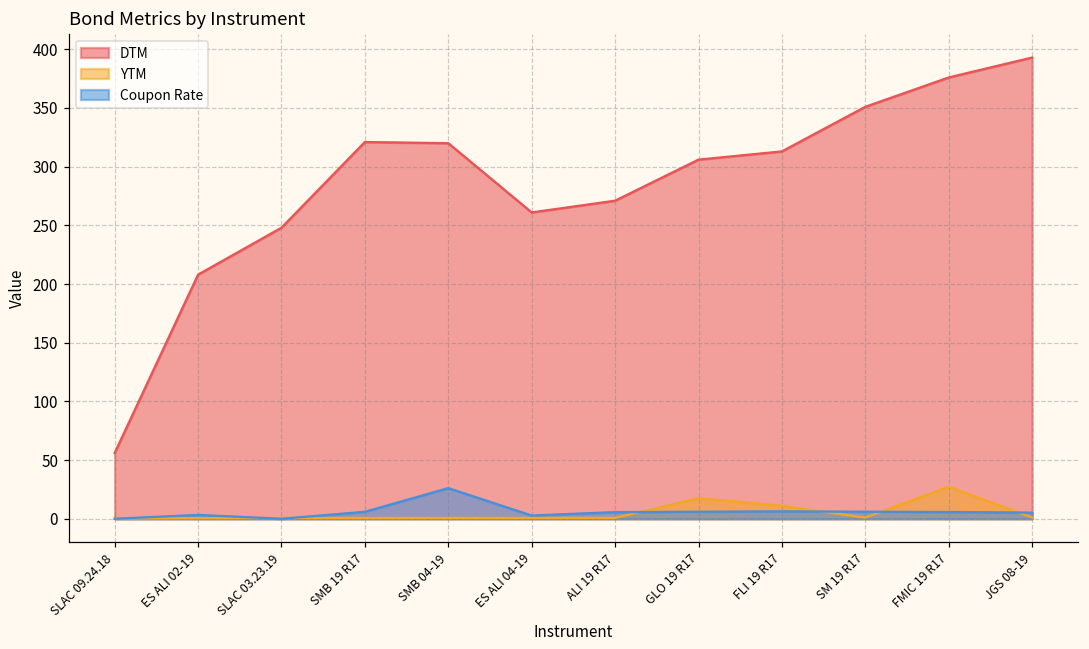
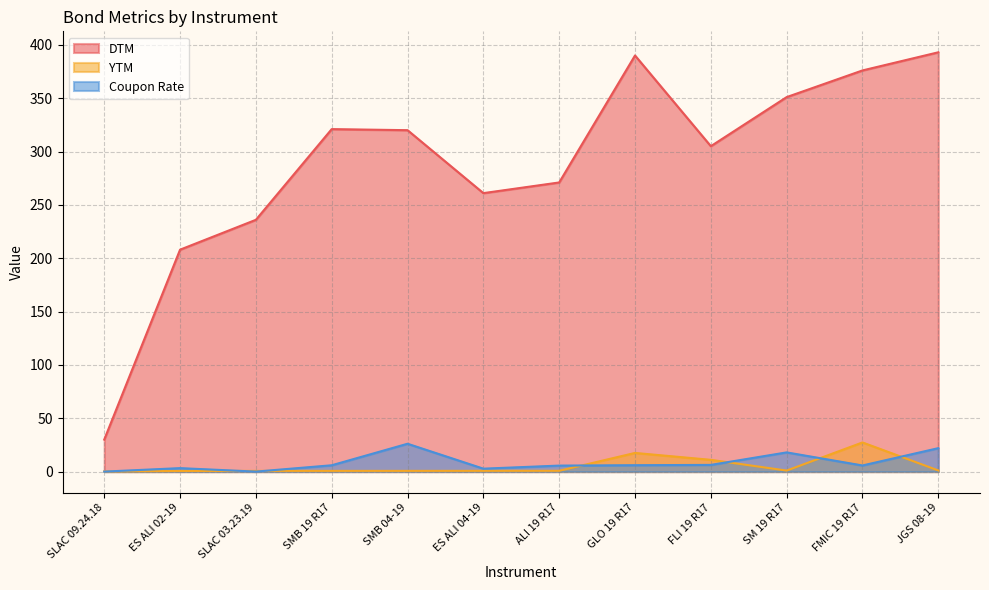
DTM, SLAC 09.24.18: 56 -> 30
DTM, SLAC 03.23.19: 248 -> 236
DTM, GLO 19 R17: 306 -> 390
DTM, FLI 19 R17: 313 -> 305
Coupon Rate, SM 19 R17: 6 -> 18
Coupon Rate, JGS 08-19: 5 -> 22
